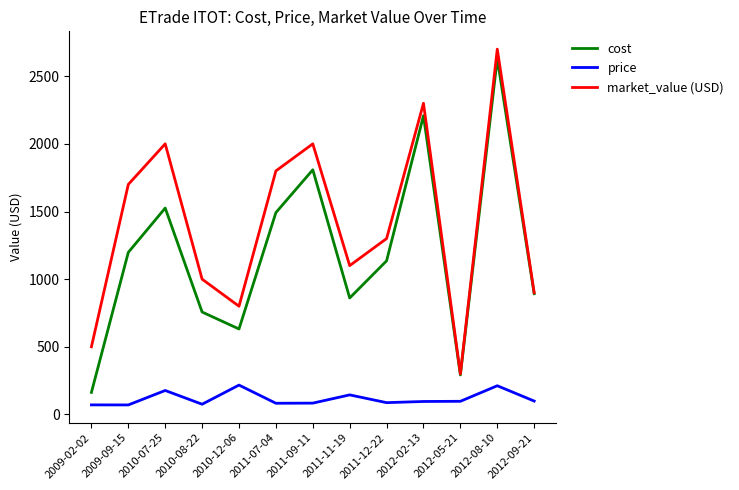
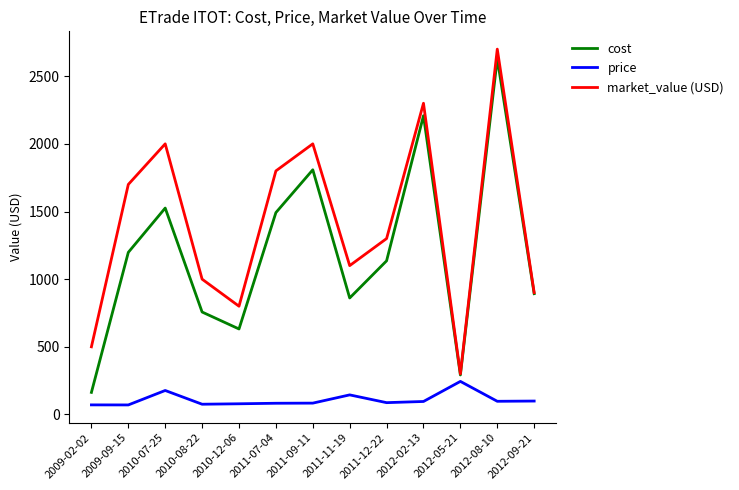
price, 2010-12-06: 220 -> 80
price, 2012-05-21: 100 -> 240
price, 2012-08-10: 210 -> 100
